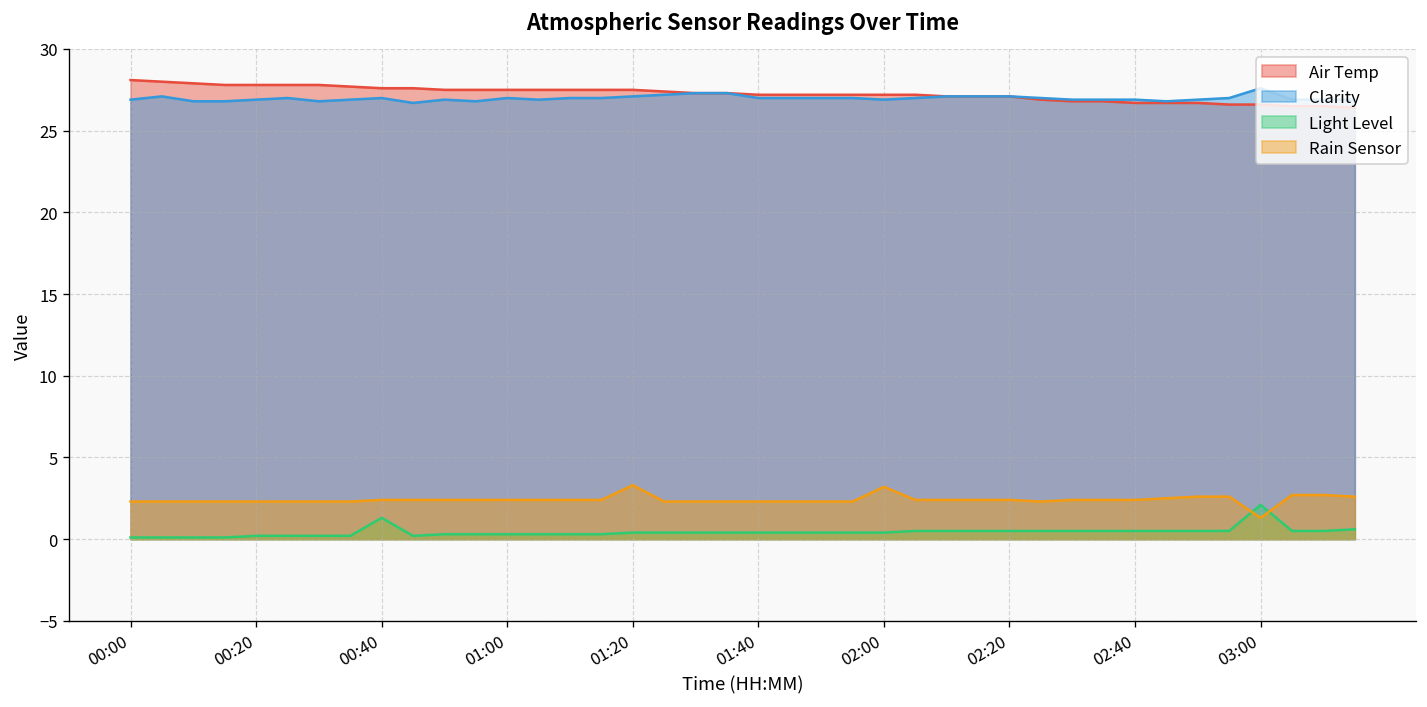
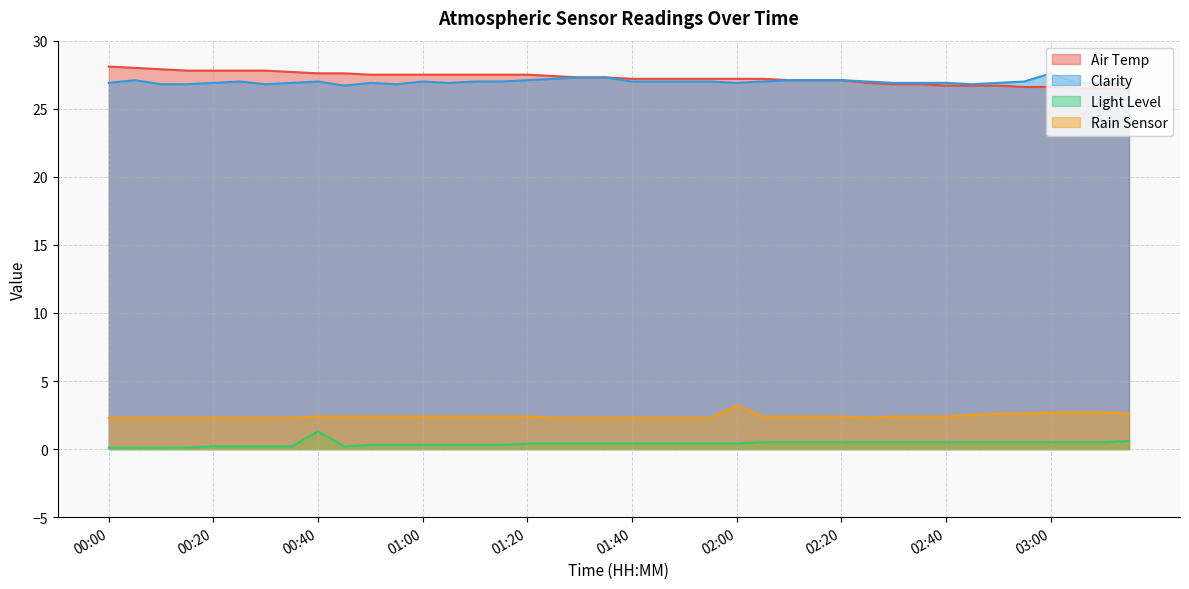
Rain Sensor, 01:20: 3.3 -> 2.4
Light Level, 03:00: 2.1 -> 0.5
Rain Sensor, 03:00: 1.3 -> 2.7
